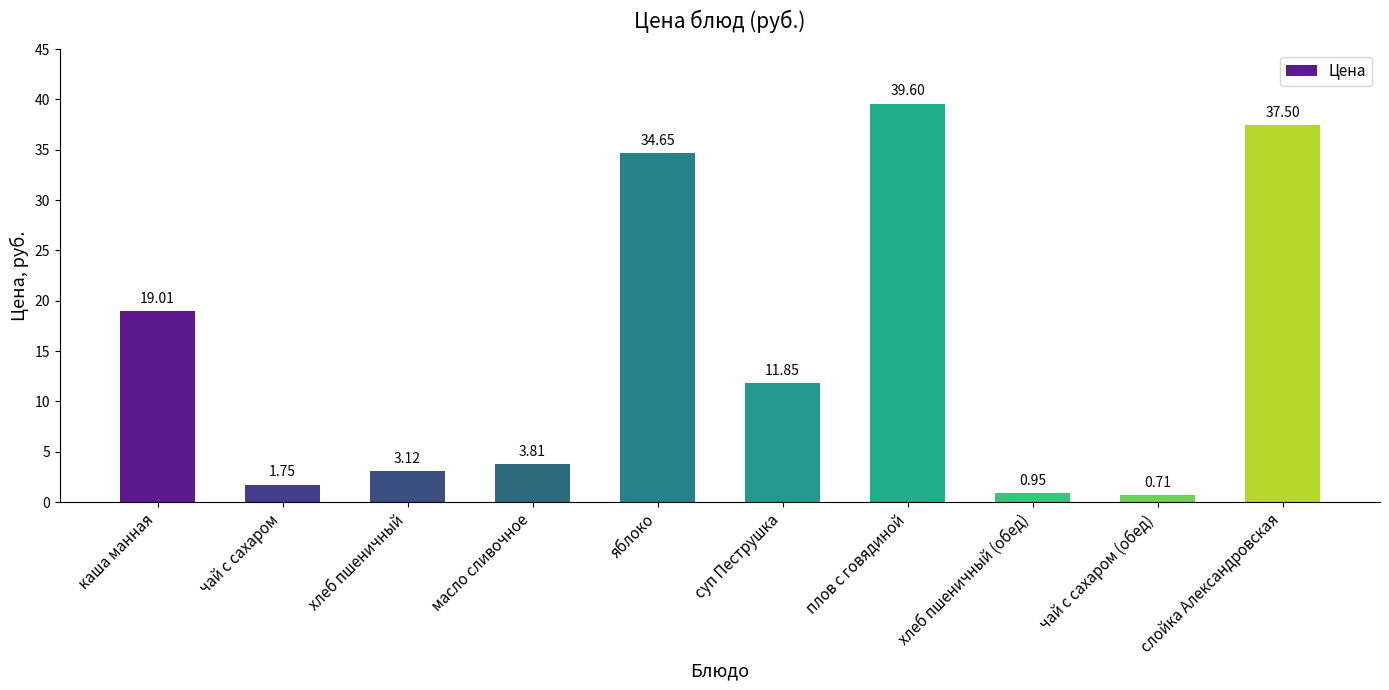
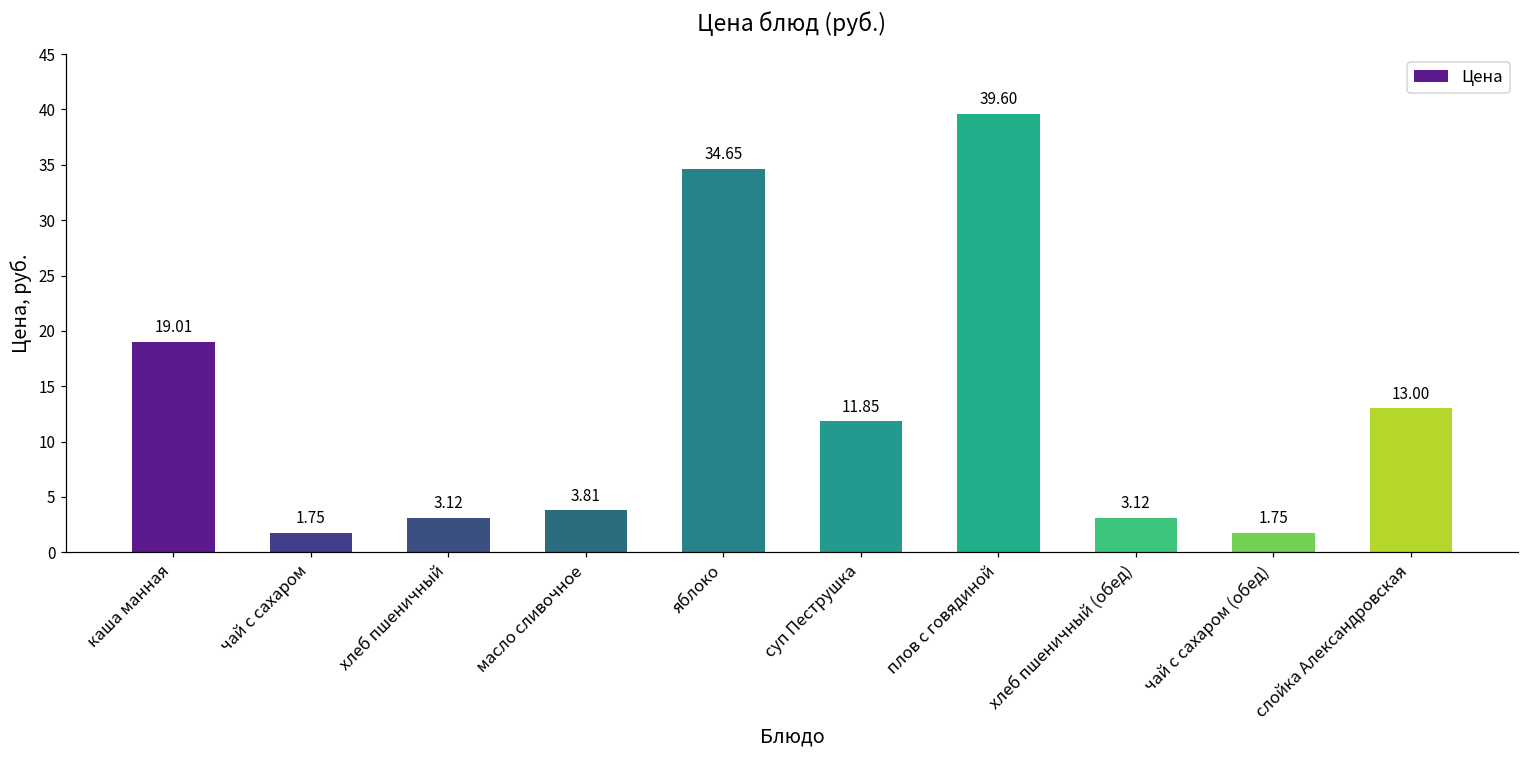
хлеб пшеничный (обед): 0.95 -> 3.12
чай с сахаром (обед): 0.71 -> 1.75
слойка Александровская: 37.50 -> 13.00
